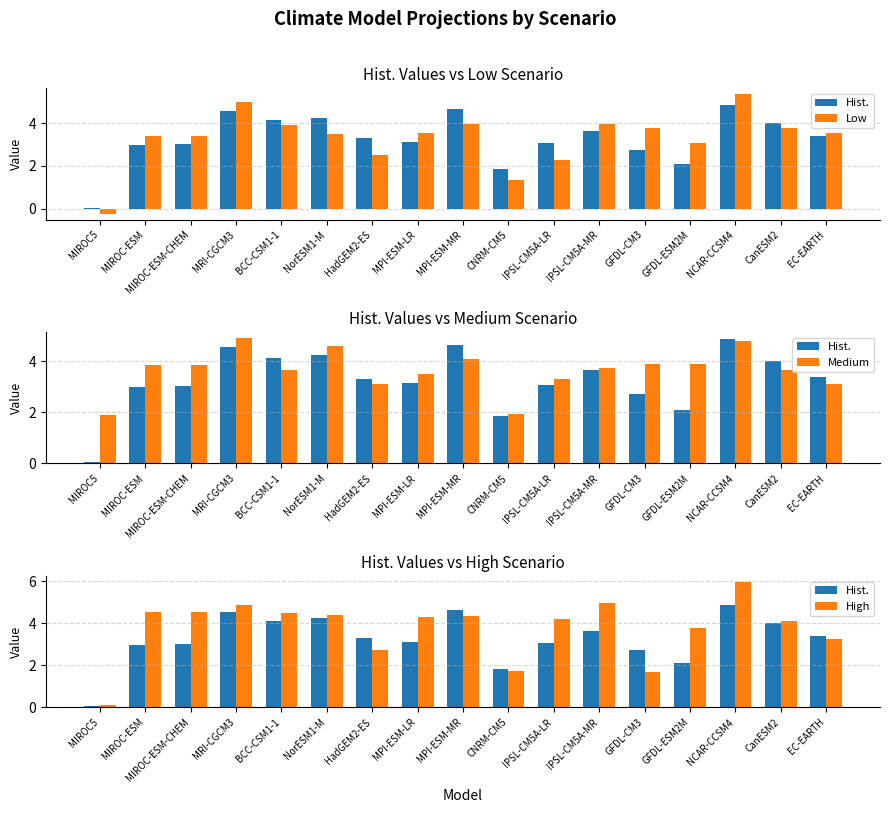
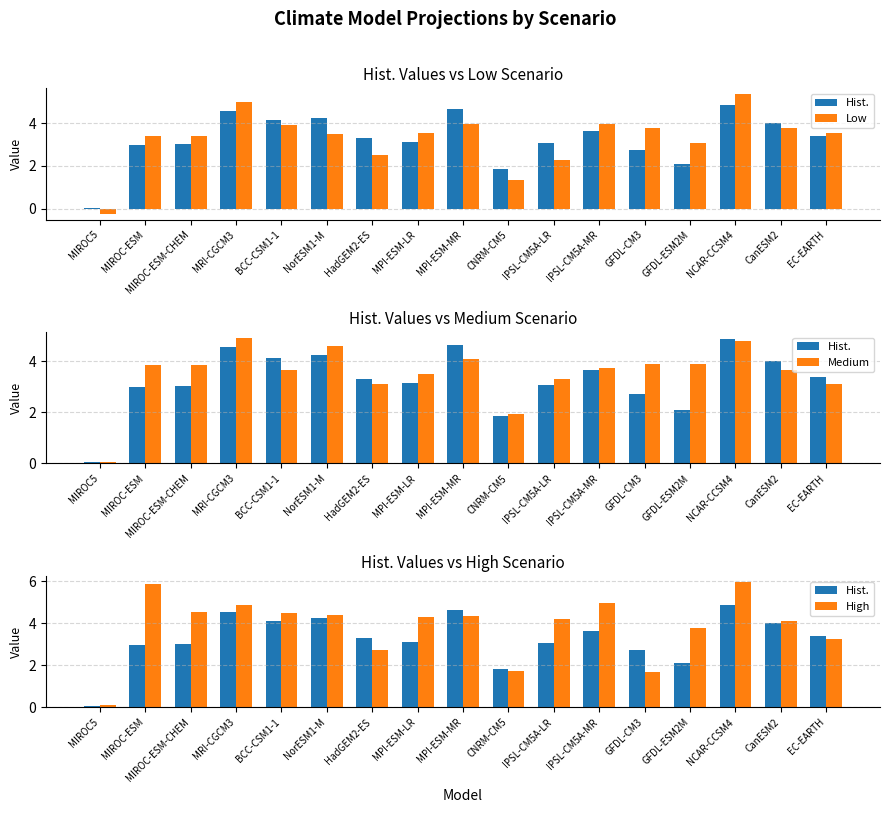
Hist. Values vs Medium Scenario, Medium, MIROC5: 1.9 -> 0.1
Hist. Values vs High Scenario, High, MIROC-ESM: 4.6 -> 5.9
